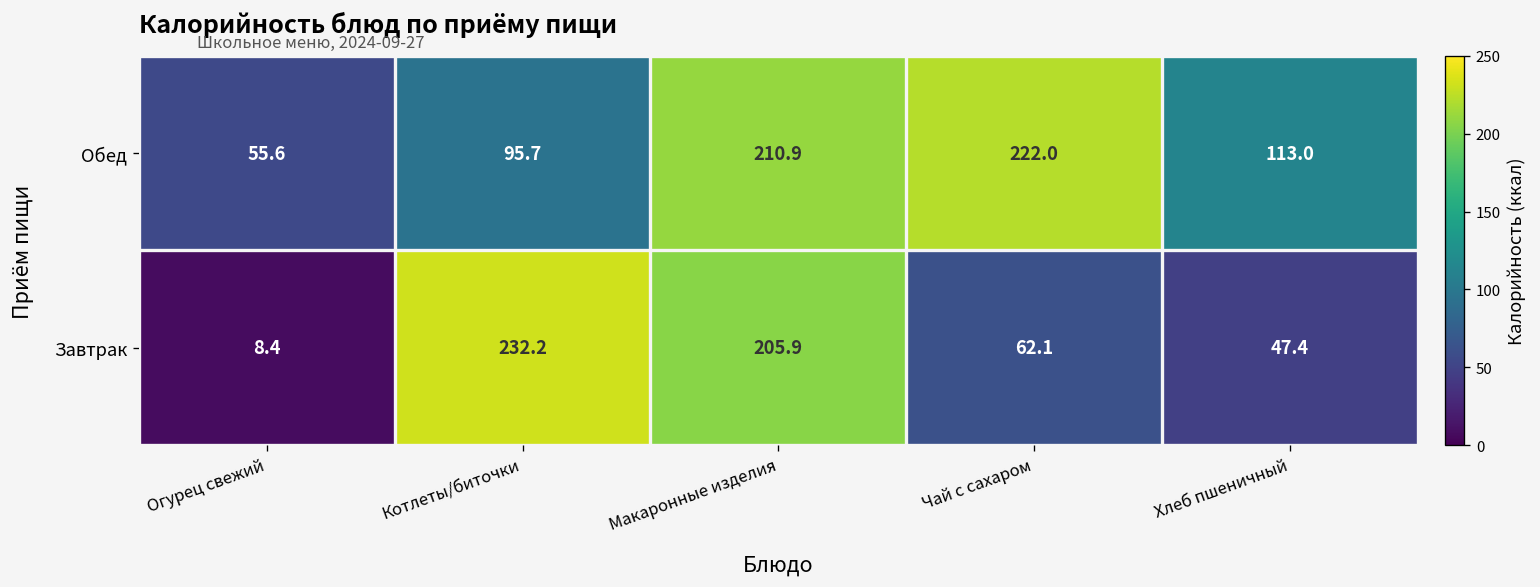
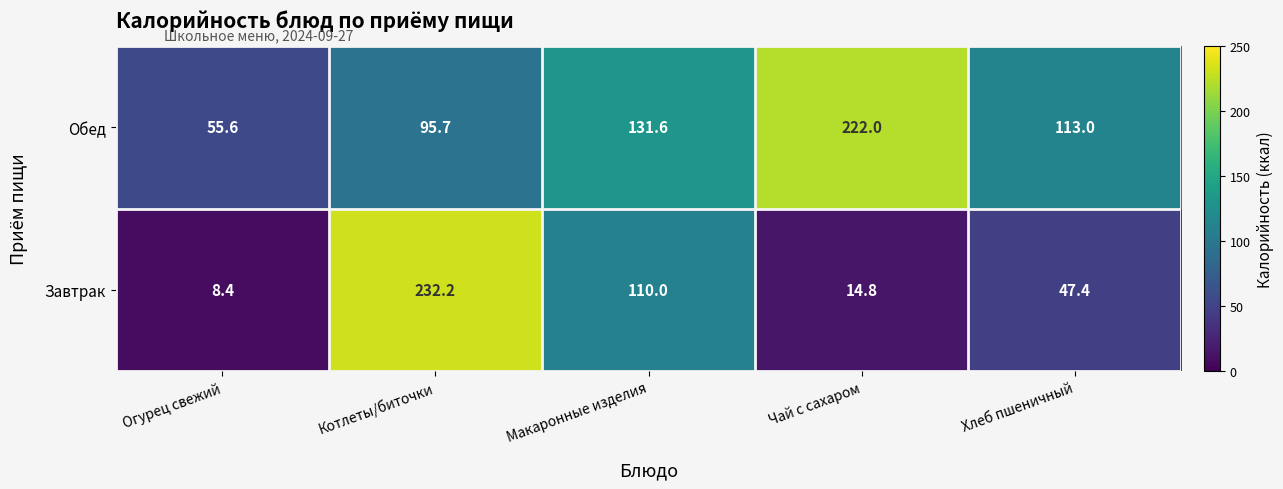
Обед, Макаронные изделия: 210.9 -> 131.6
Завтрак, Макаронные изделия: 205.9 -> 110.0
Завтрак, Чай с сахаром: 62.1 -> 14.8
